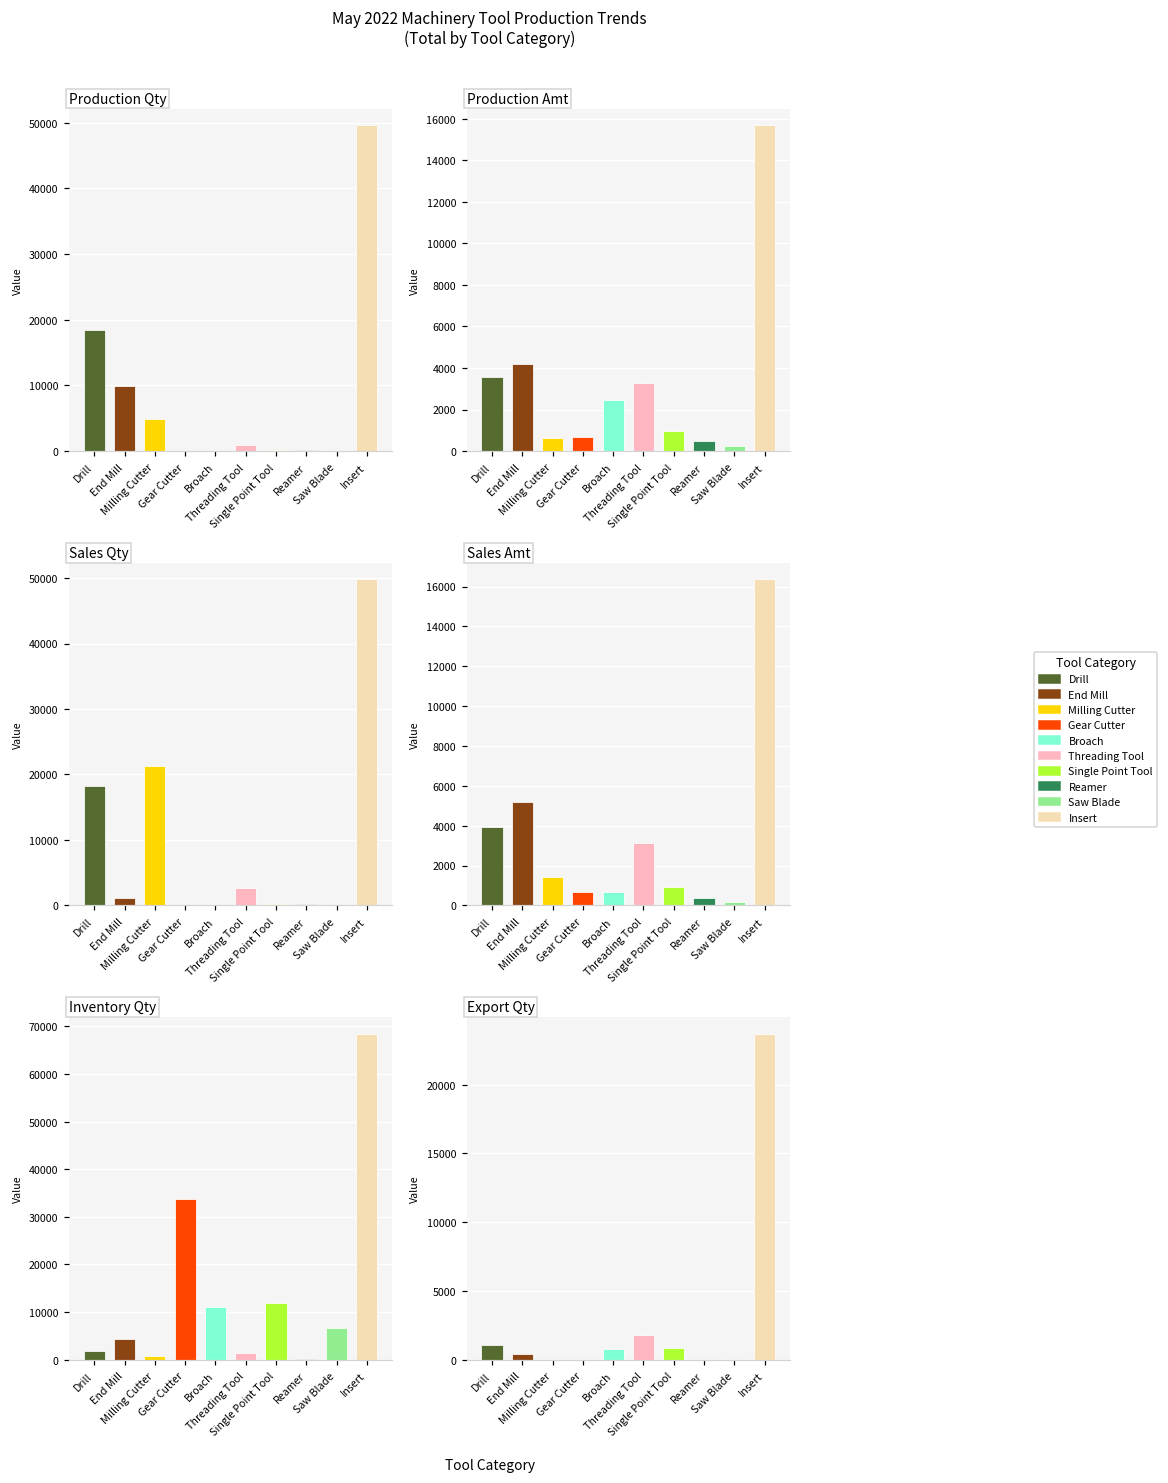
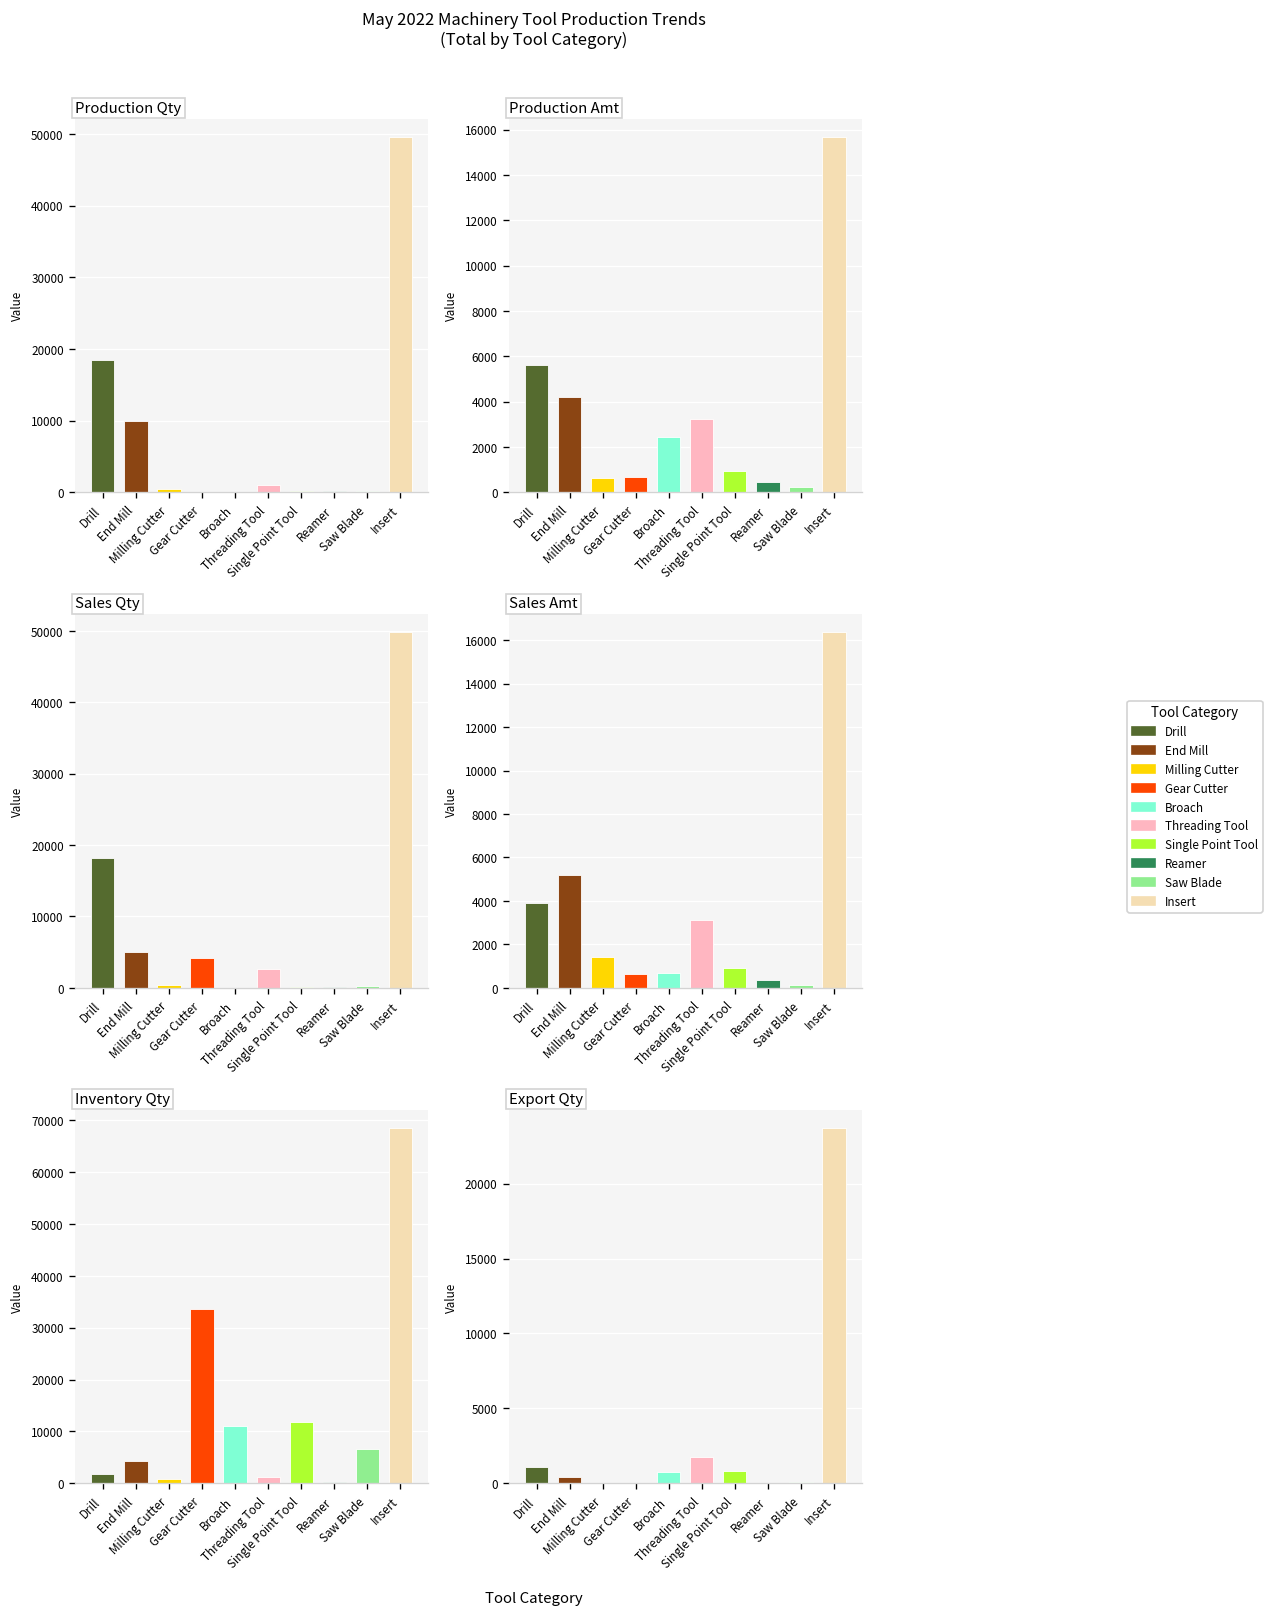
Production Qty, Milling Cutter: 5000 -> 0
Production Amt, Drill: 3600 -> 5600
Sales Qty, End Mill: 1000 -> 5000
Sales Qty, Milling Cutter: 21000 -> 0
Sales Qty, Gear Cutter: 0 -> 4000
